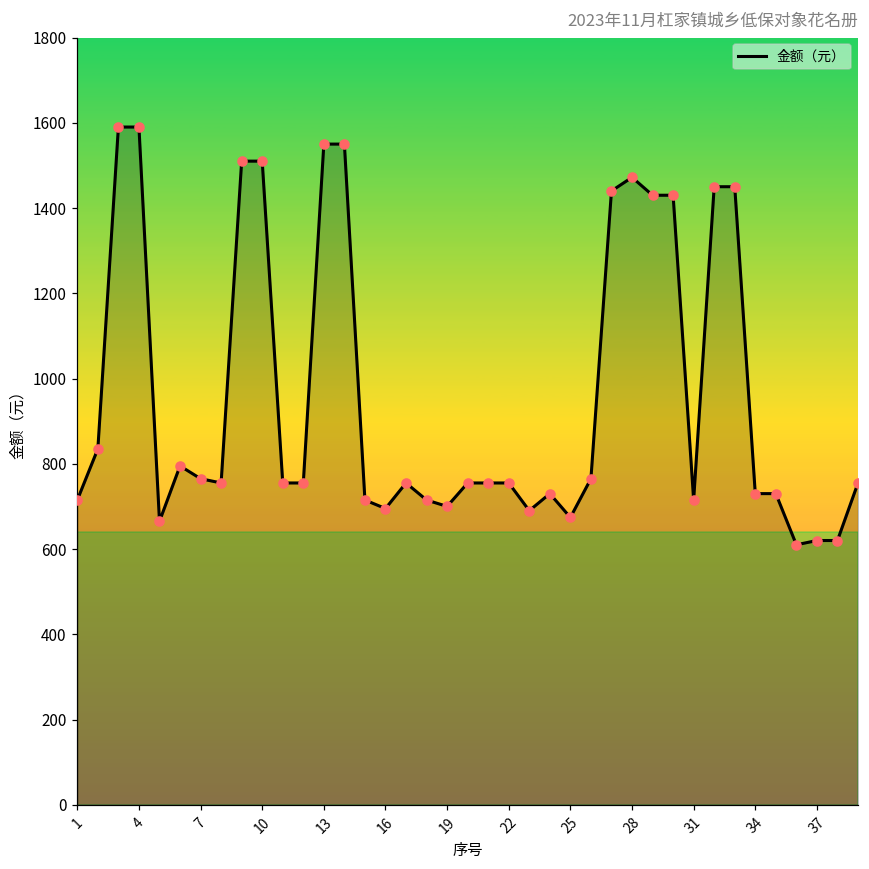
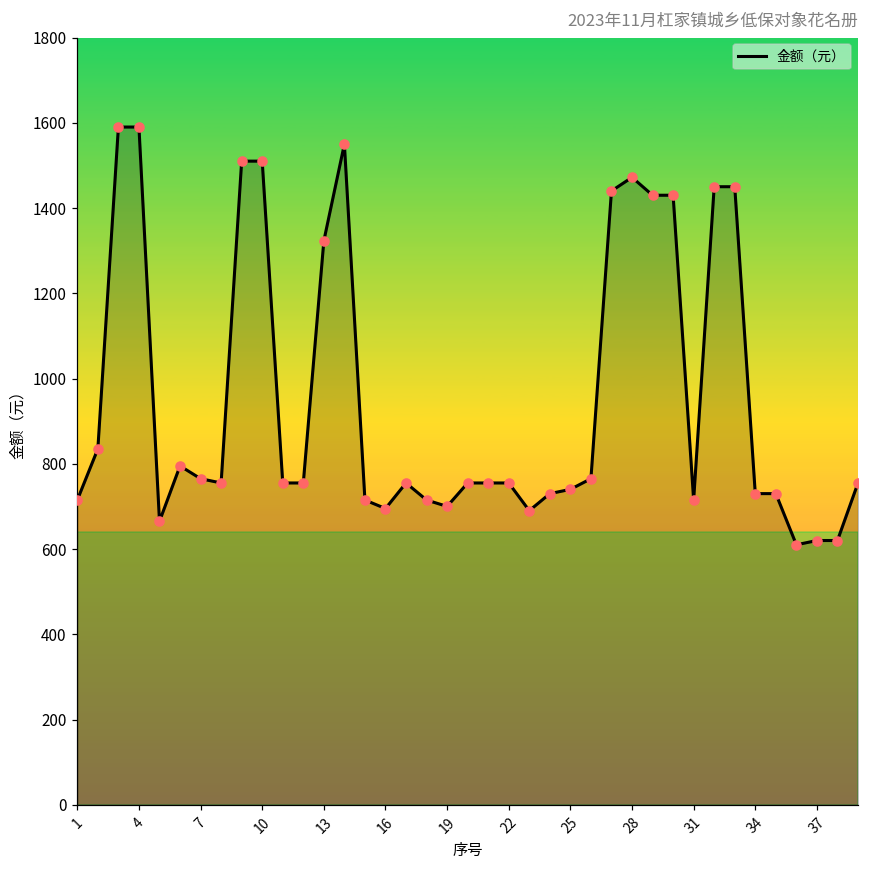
13: 1550 -> 1320
25: 670 -> 740
